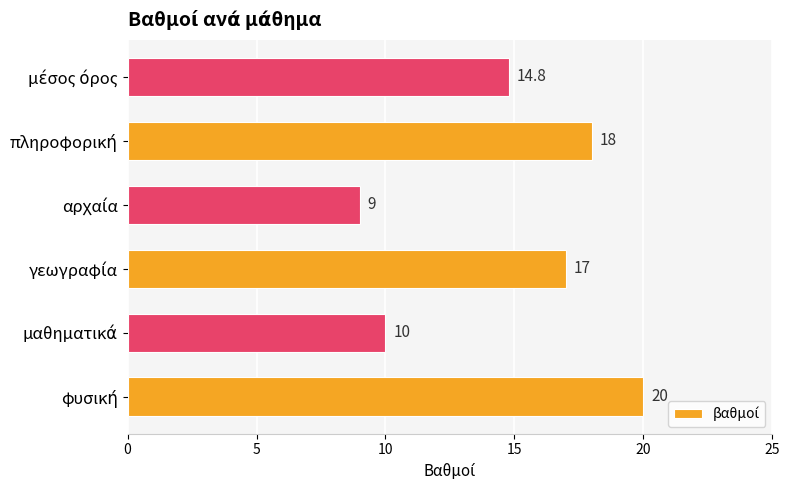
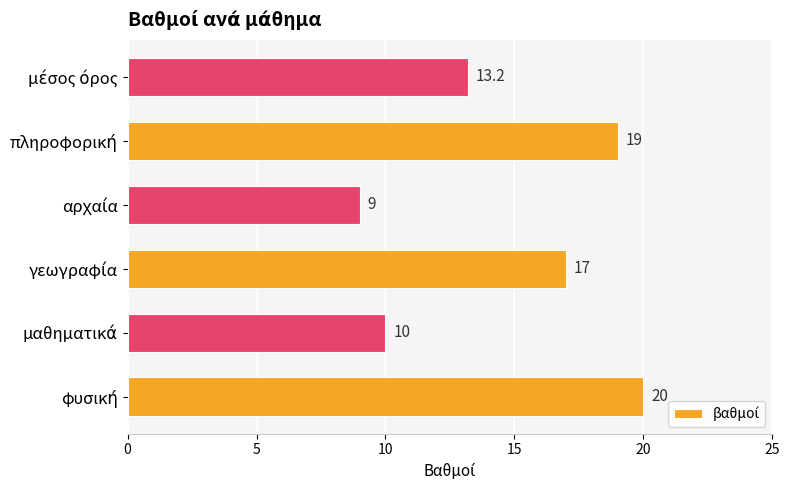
μέσος όρος: 14.8 -> 13.2
πληροφορική: 18 -> 19
